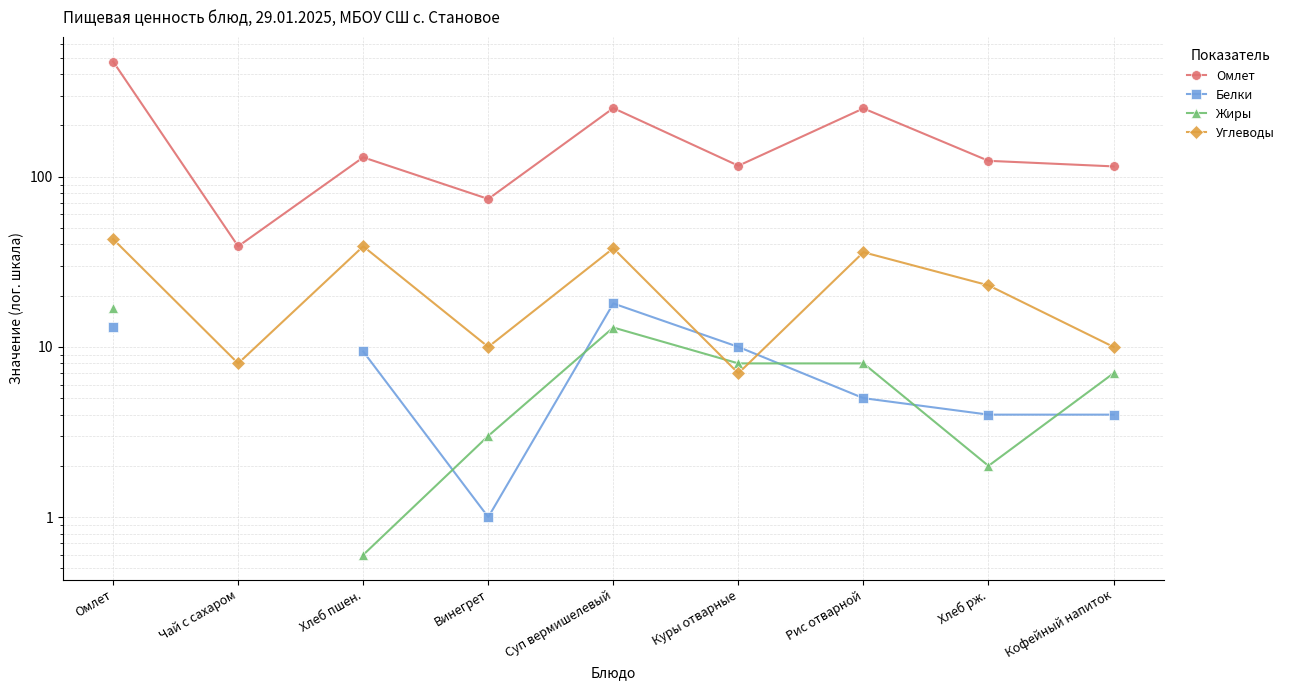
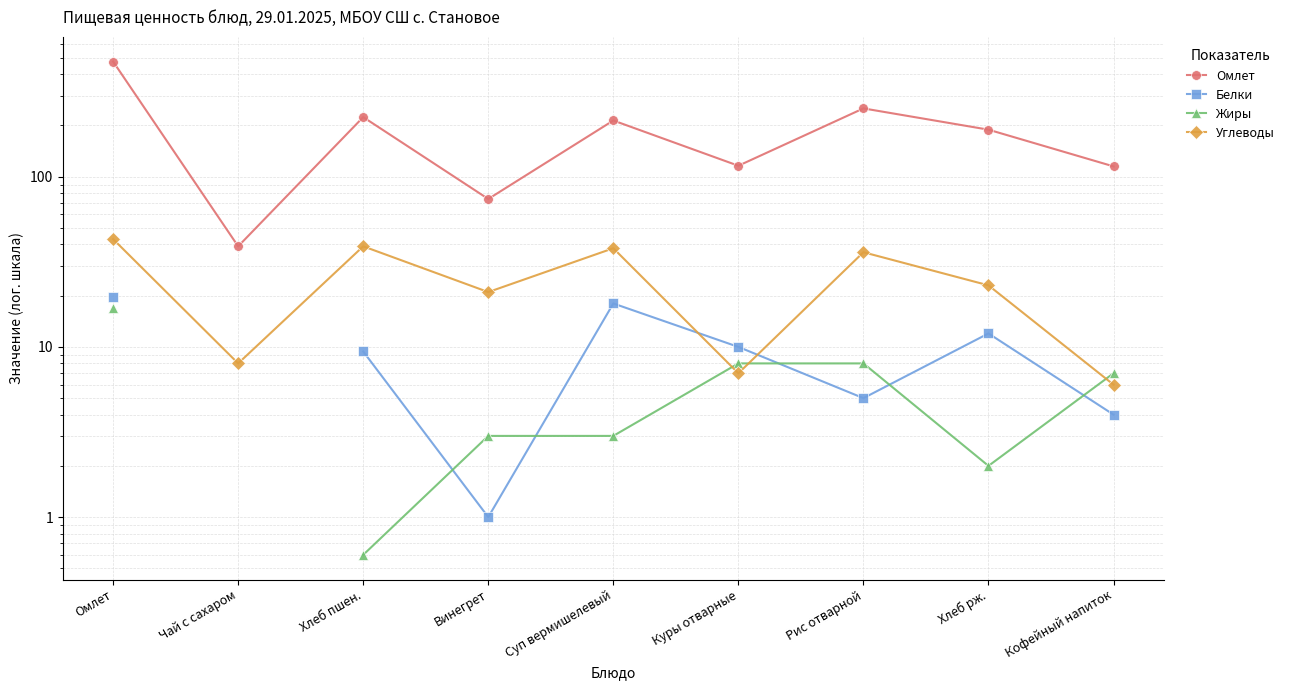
Белки, Омлет: 13 -> 20
Омлет, Хлеб пшен.: 130 -> 220
Углеводы, Винегрет: 10 -> 21
Омлет, Суп вермишелевый: 250 -> 210
Жиры, Суп вермишелевый: 13 -> 3
Омлет, Хлеб рж.: 120 -> 190
Белки, Хлеб рж.: 4 -> 12
Углеводы, Кофейный напиток: 10 -> 6
